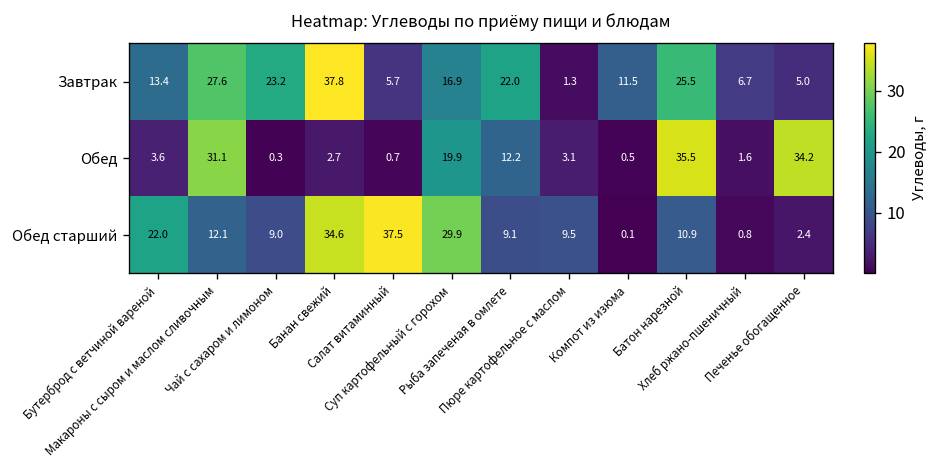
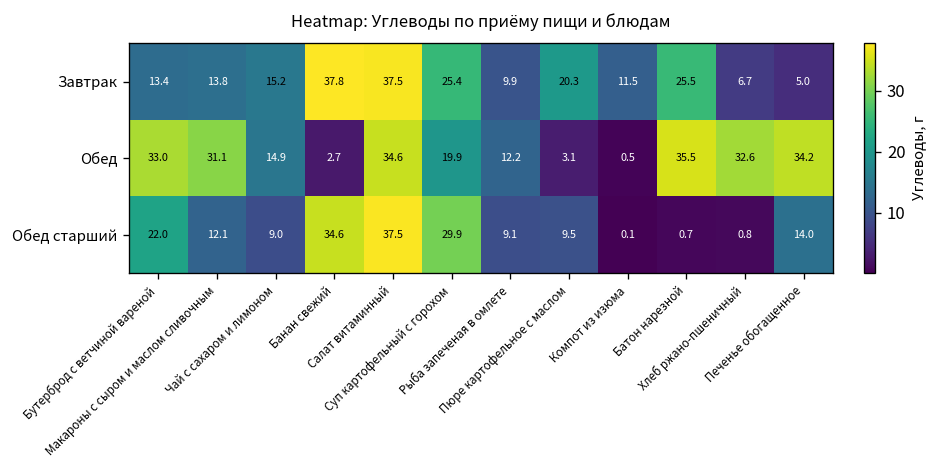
Завтрак, Макароны с сыром и маслом сливочным: 27.6 -> 13.8
Завтрак, Чай с сахаром и лимоном: 23.2 -> 15.2
Завтрак, Салат витаминный: 5.7 -> 37.5
Завтрак, Суп картофельный с горохом: 16.9 -> 25.4
Завтрак, Рыба запеченая в омлете: 22.0 -> 9.9
Завтрак, Пюре картофельное с маслом: 1.3 -> 20.3
Обед, Бутерброд с ветчиной вареной: 3.6 -> 33.0
Обед, Чай с сахаром и лимоном: 0.3 -> 14.9
Обед, Салат витаминный: 0.7 -> 34.6
Обед, Хлеб ржано-пшеничный: 1.6 -> 32.6
Обед старший, Батон нарезной: 10.9 -> 0.7
Обед старший, Печенье обогащенное: 2.4 -> 14.0
